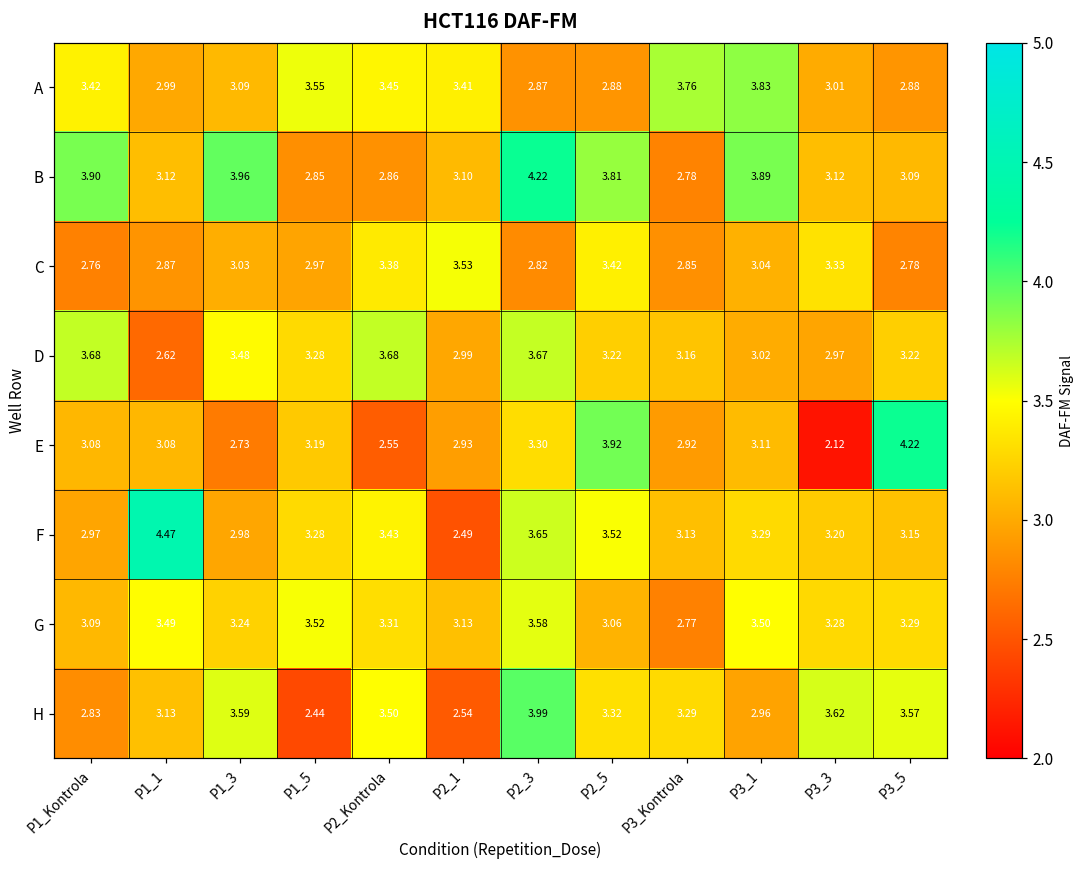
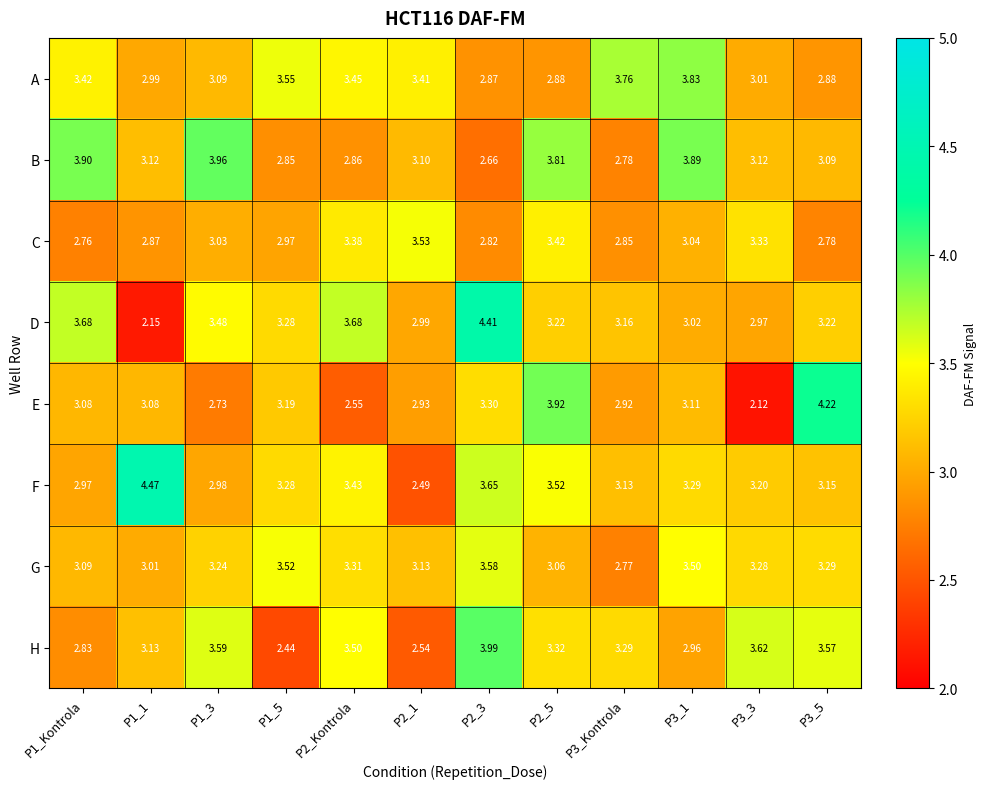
B, P2_3: 4.22 -> 2.66
D, P1_1: 2.62 -> 2.15
D, P2_3: 3.67 -> 4.41
G, P1_1: 3.49 -> 3.01
